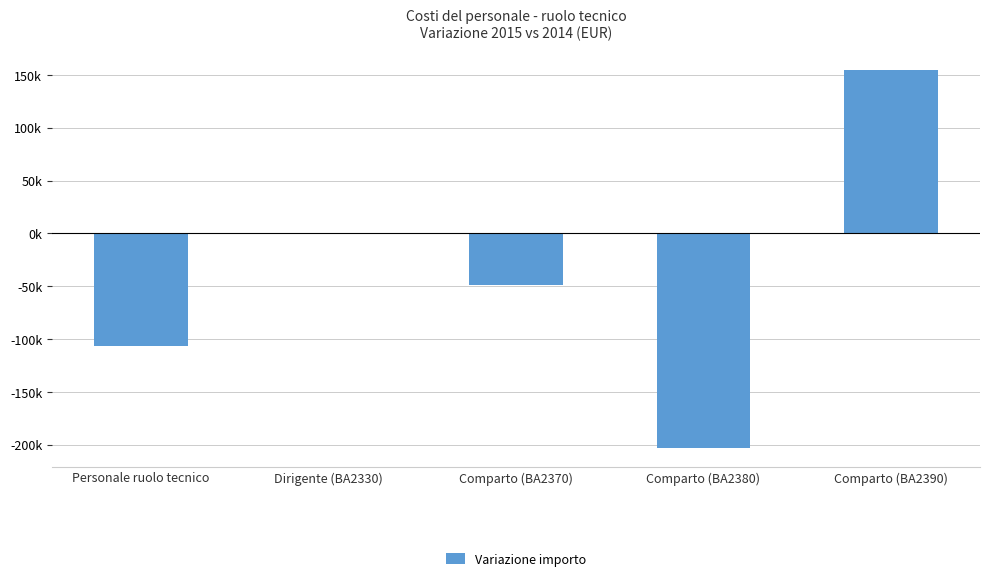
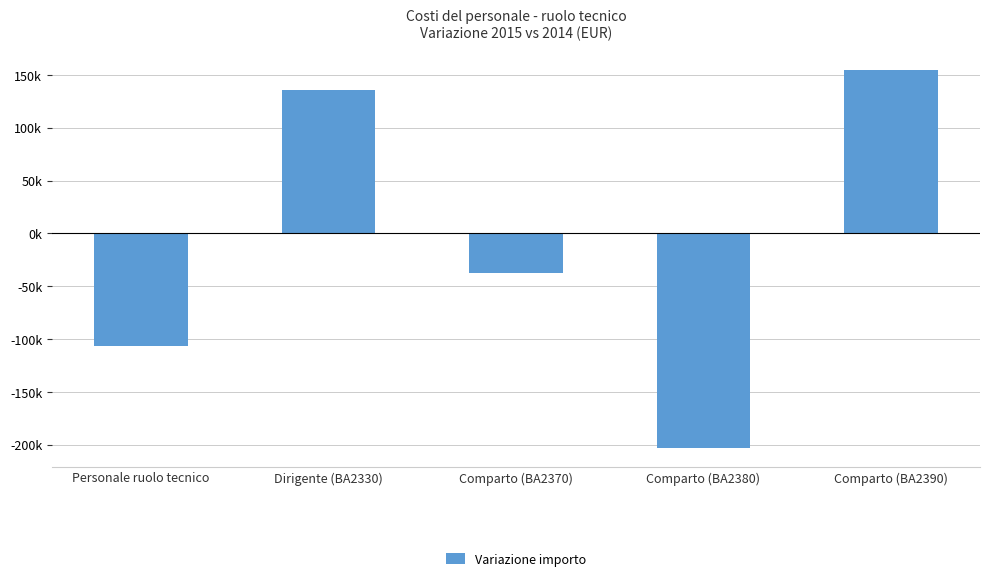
Dirigente (BA2330): 1000 -> 136000
Comparto (BA2370): -48000 -> -37000
